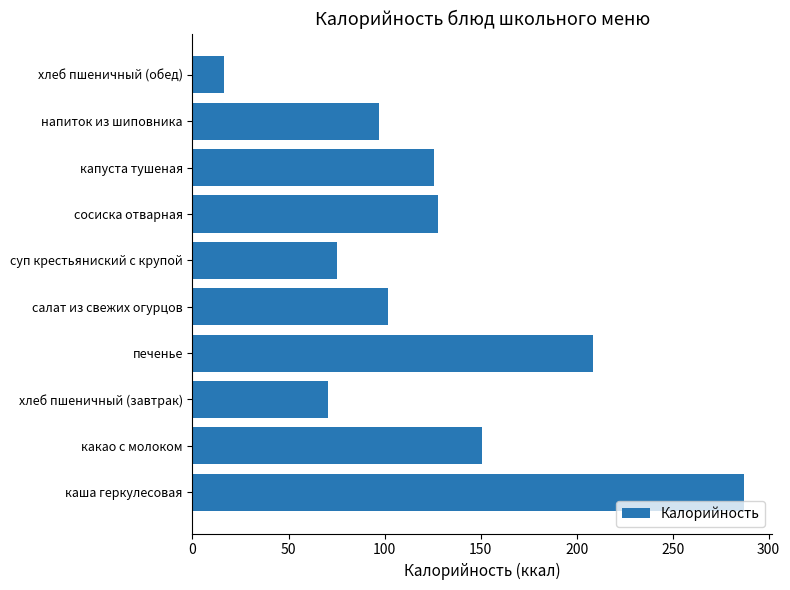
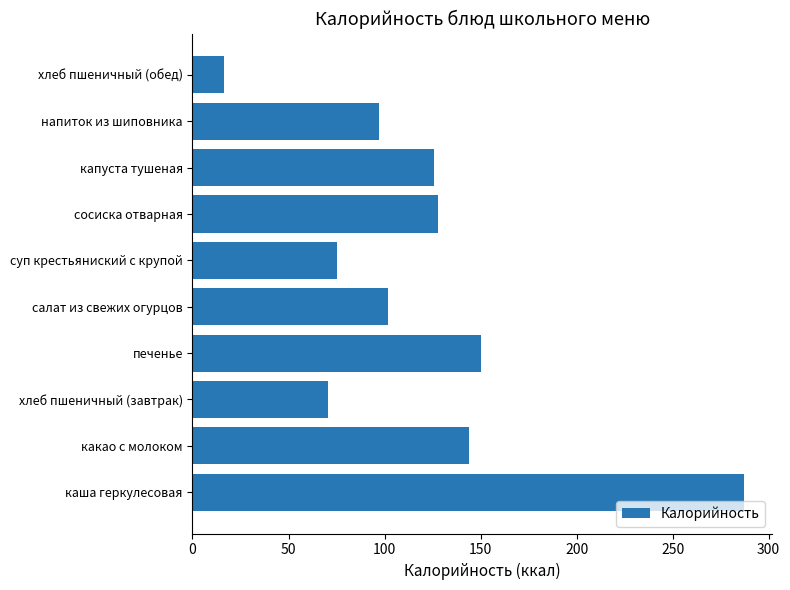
печенье: 209 -> 150
какао с молоком: 151 -> 144
